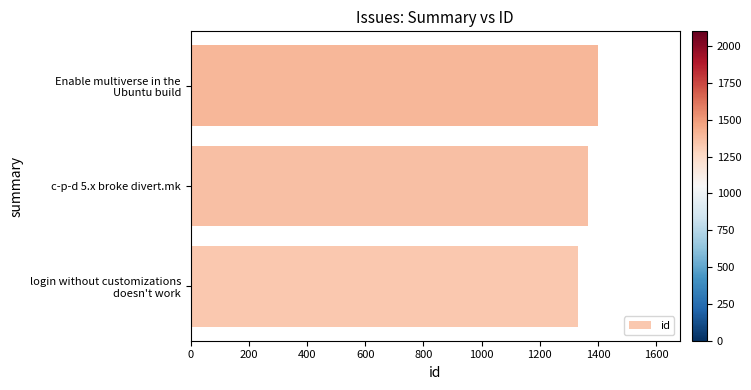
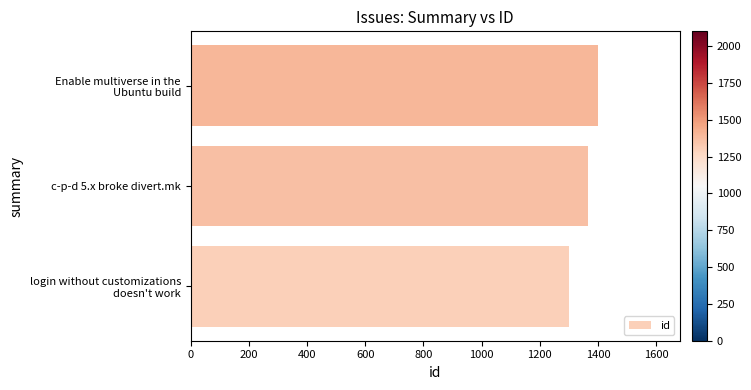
login without customizations doesn't work: 1330 -> 1300
